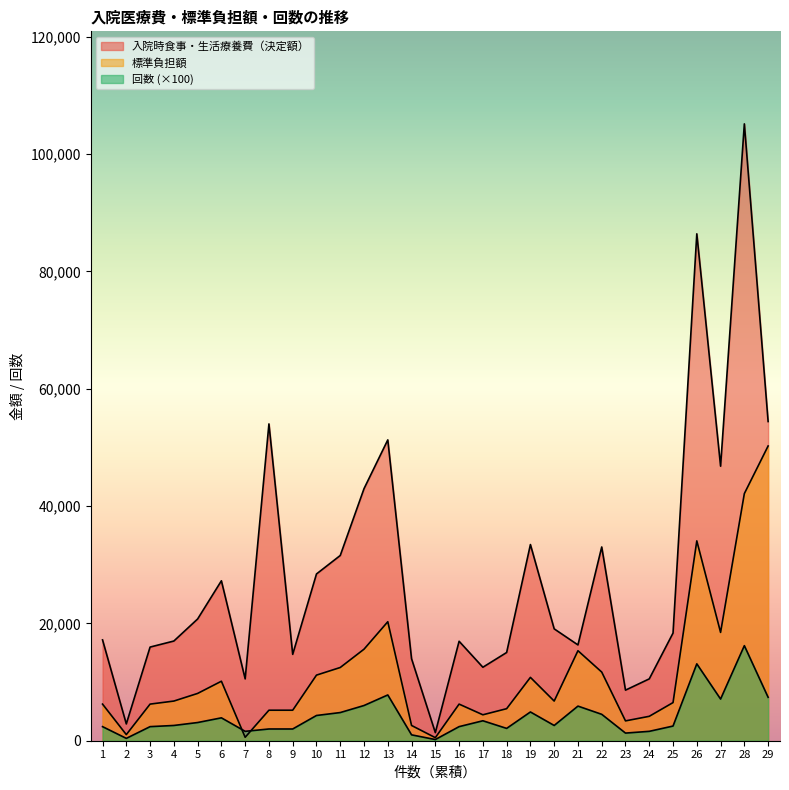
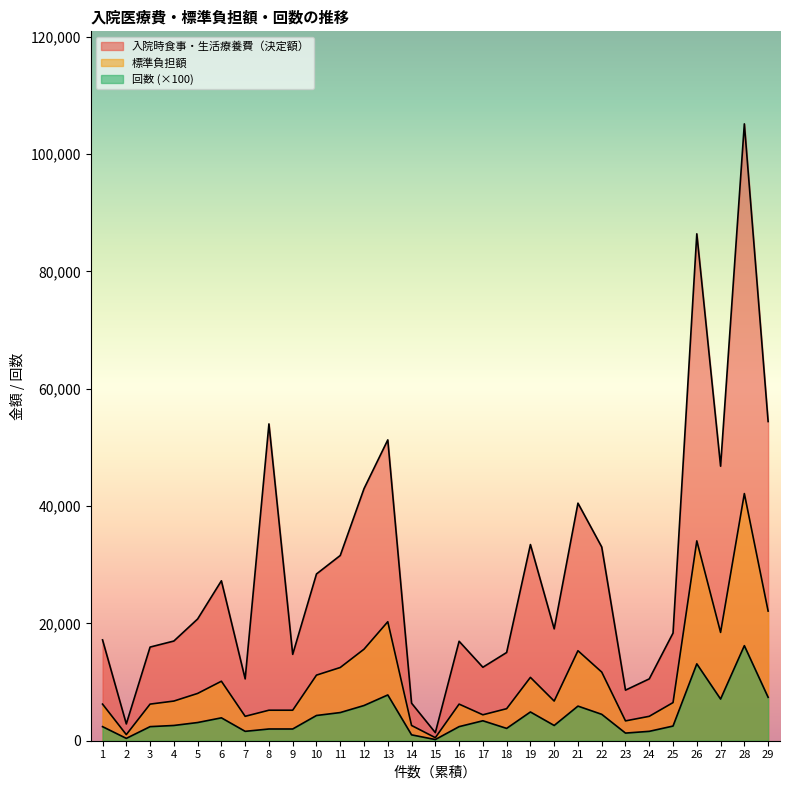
標準負担額, 7: 1,000 -> 4,000
入院時食事・生活療養費（決定額）, 14: 14,000 -> 6,000
入院時食事・生活療養費（決定額）, 21: 16,000 -> 40,000
標準負担額, 29: 50,000 -> 22,000
